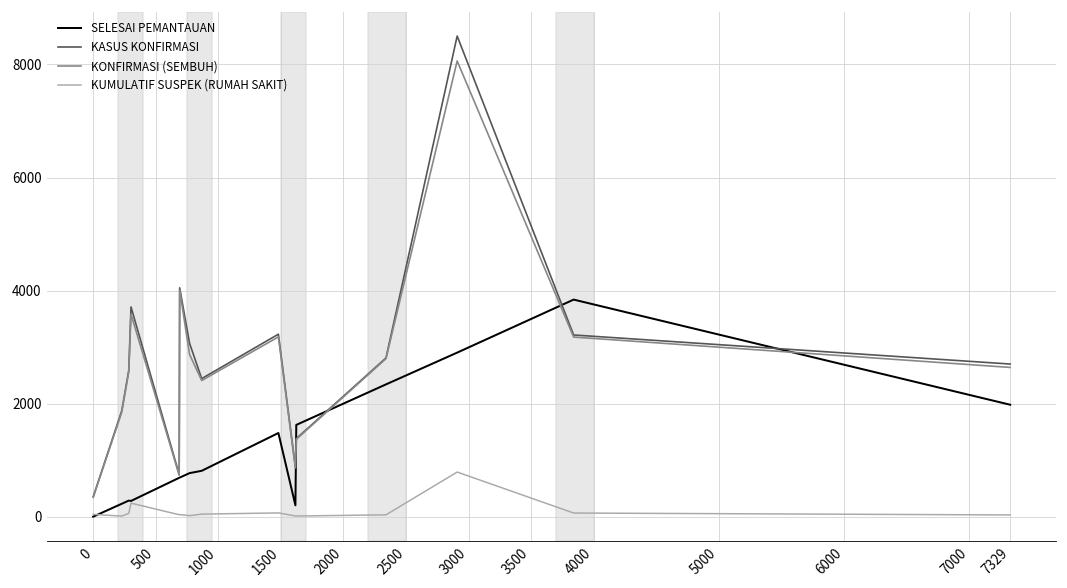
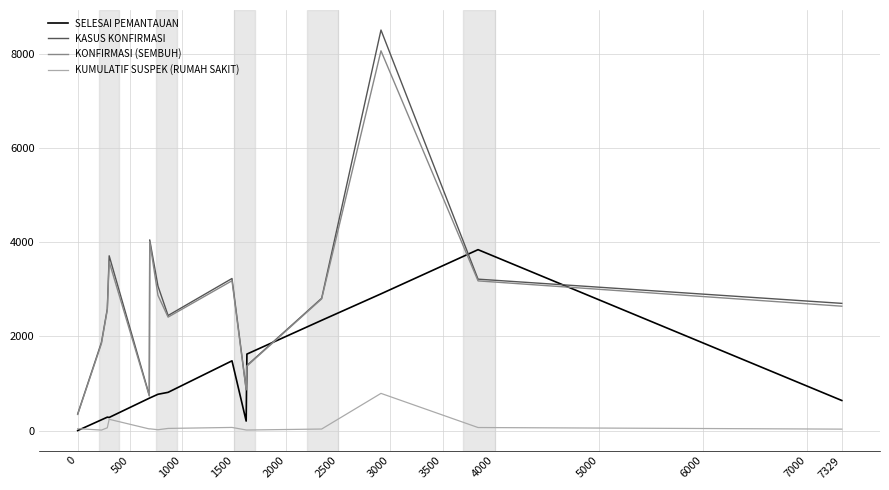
SELESAI PEMANTAUAN, 7329: 2000 -> 600
